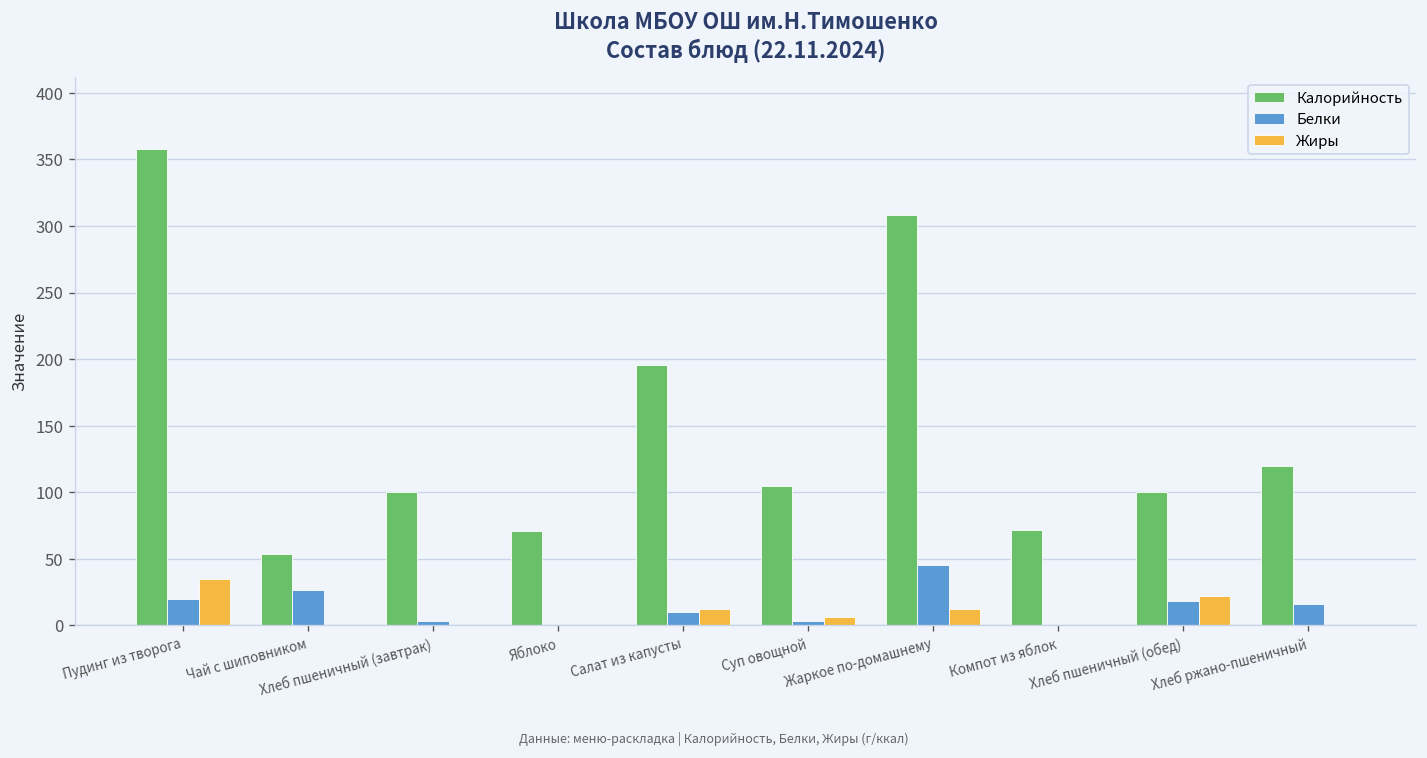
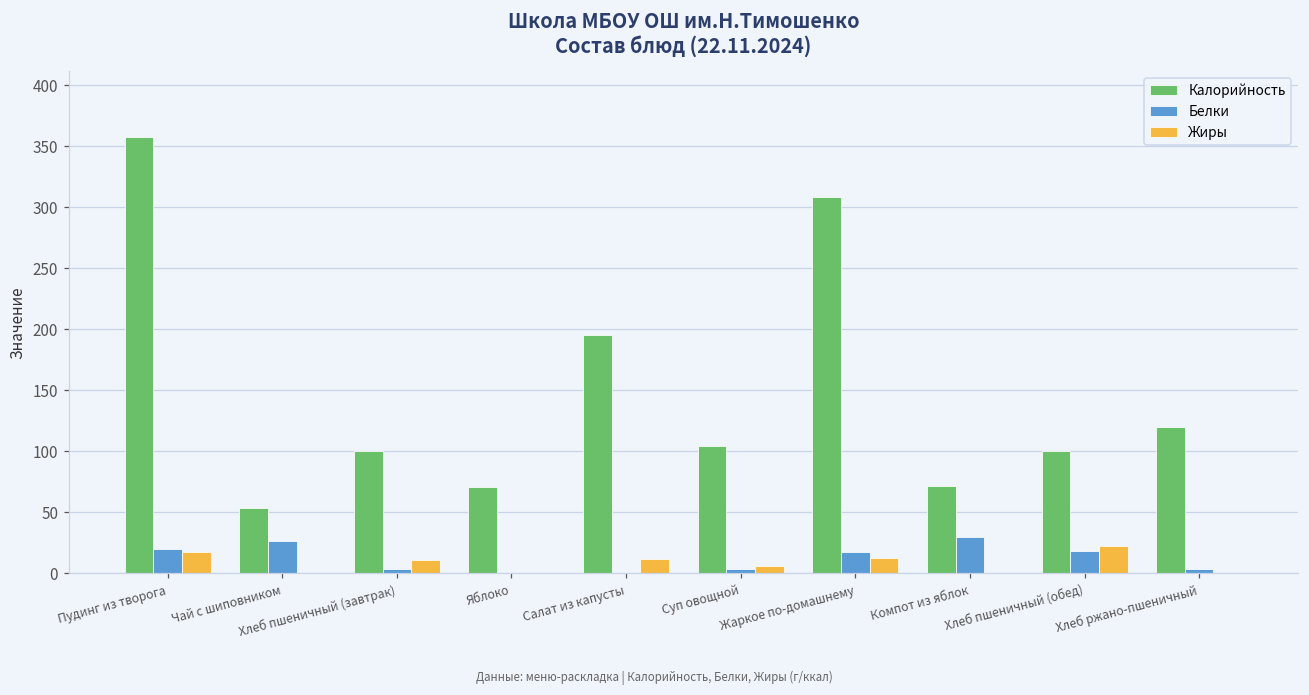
Жиры, Пудинг из творога: 35 -> 18
Жиры, Хлеб пшеничный (завтрак): 0 -> 11
Белки, Салат из капусты: 10 -> 1
Белки, Жаркое по-домашнему: 45 -> 18
Белки, Компот из яблок: 0 -> 30
Белки, Хлеб ржано-пшеничный: 16 -> 4
